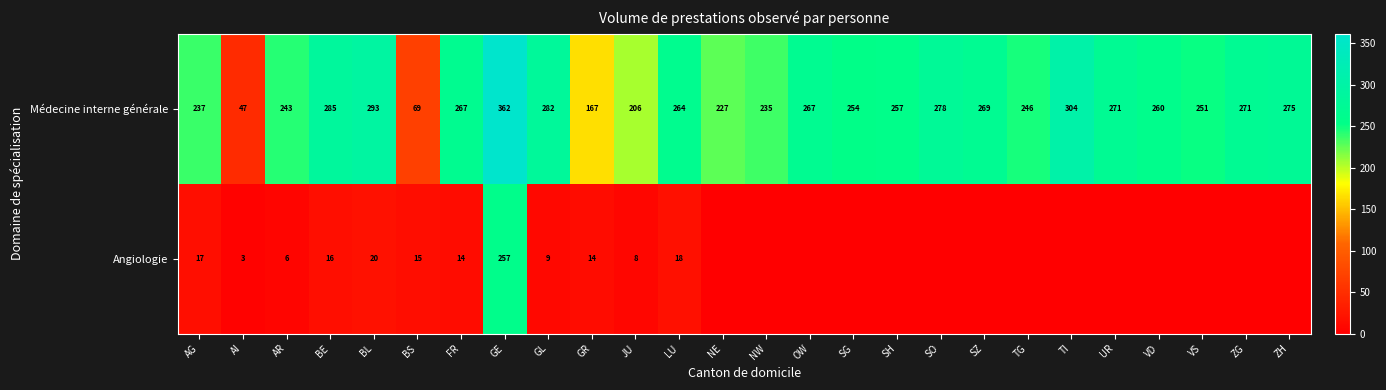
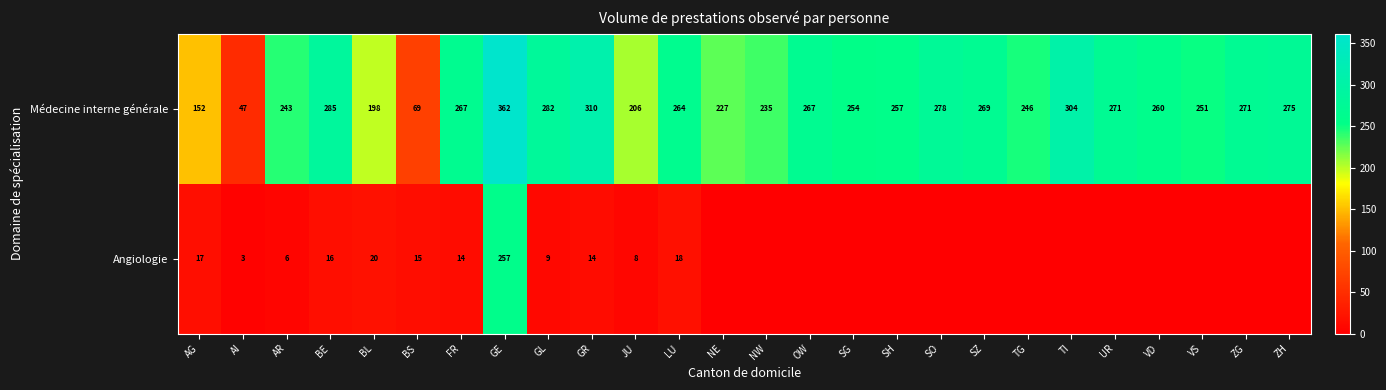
Médecine interne générale, AG: 237 -> 152
Médecine interne générale, BL: 293 -> 198
Médecine interne générale, GR: 167 -> 310
